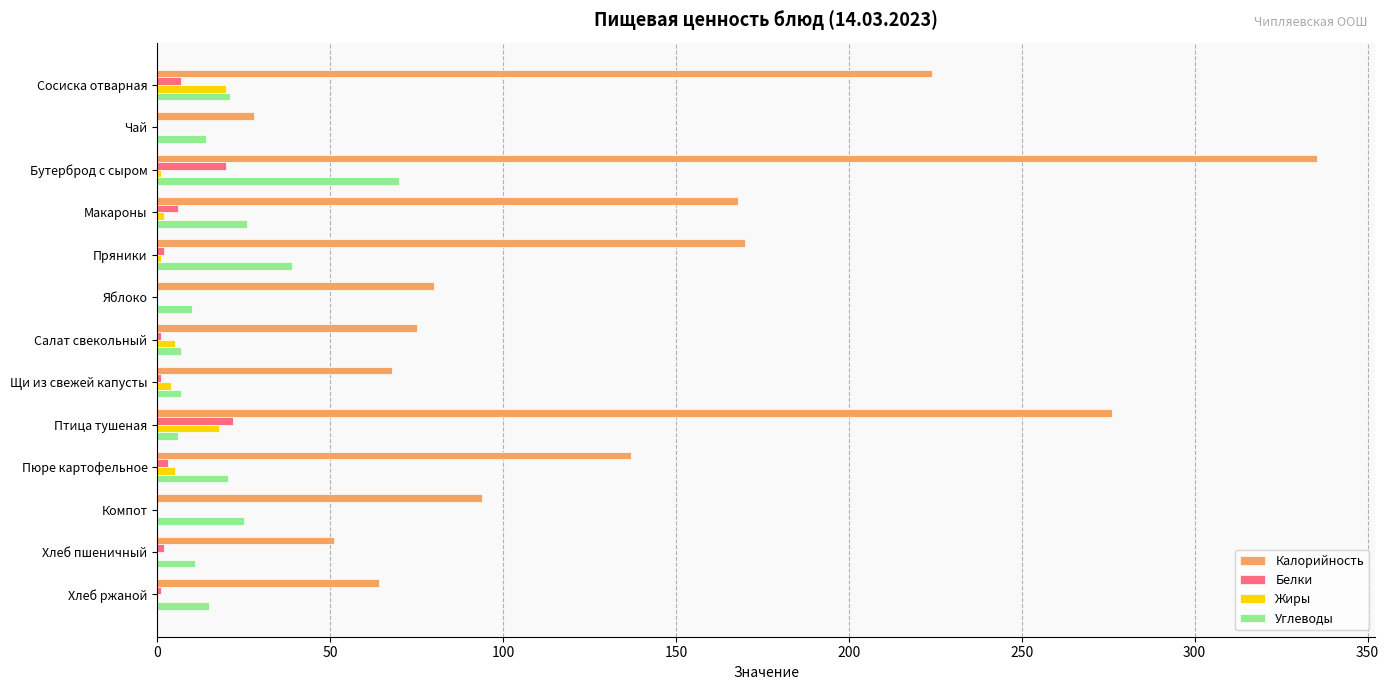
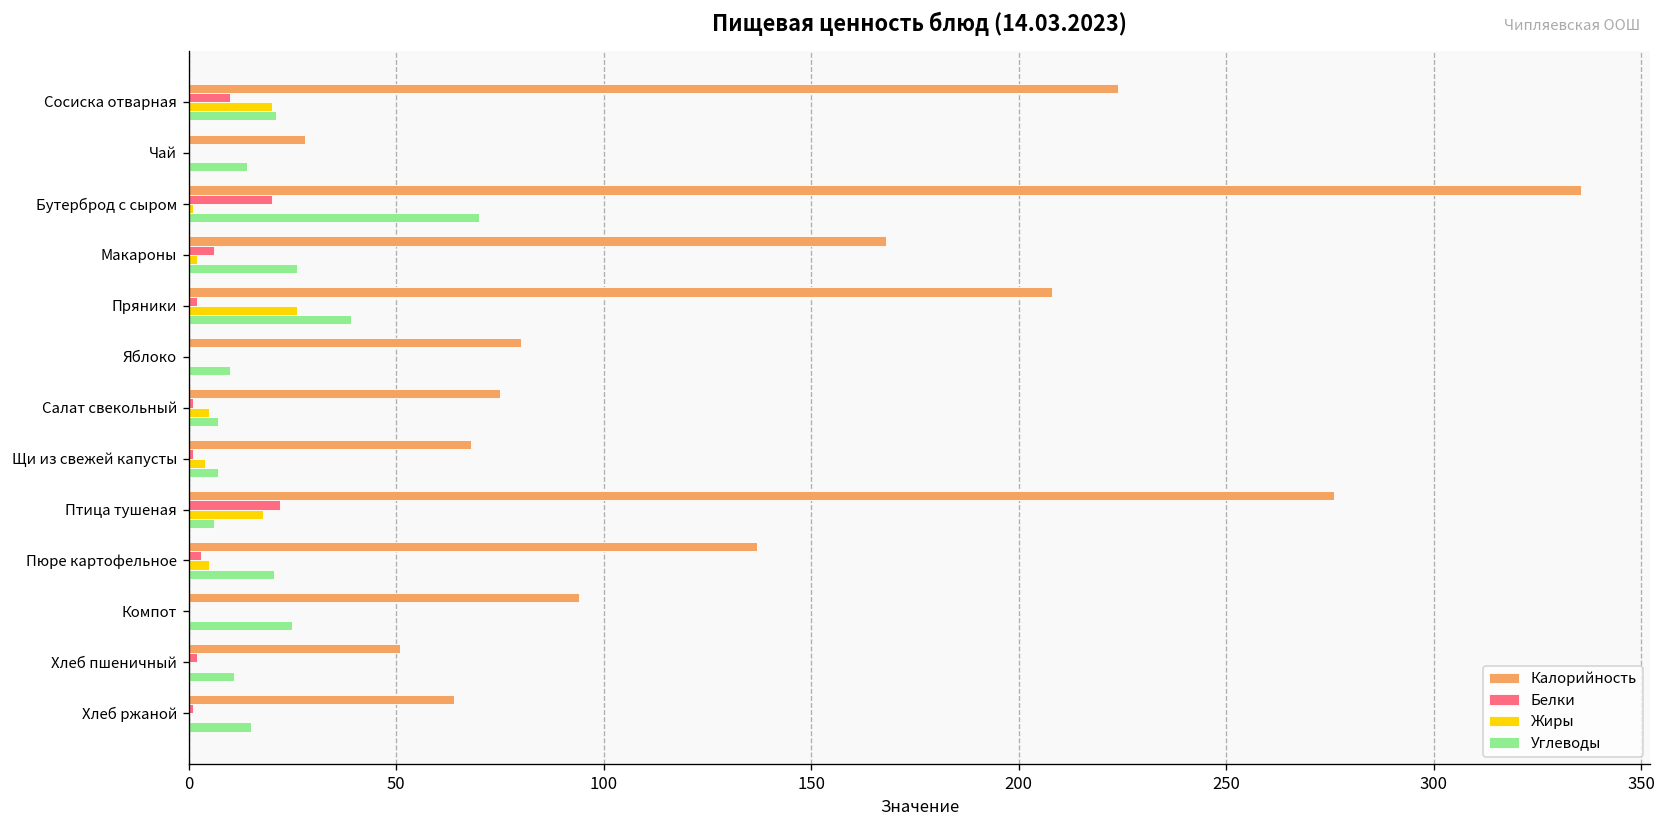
Белки, Сосиска отварная: 7 -> 10
Калорийность, Пряники: 170 -> 208
Жиры, Пряники: 1 -> 26
